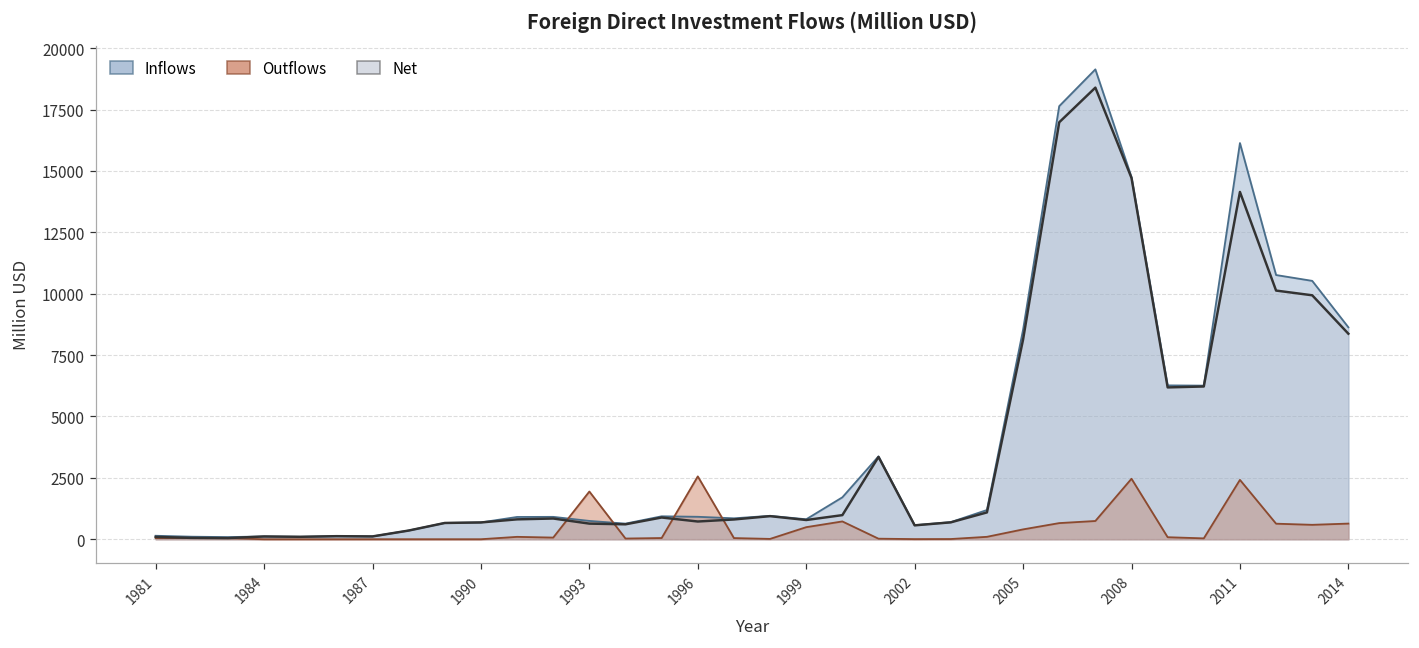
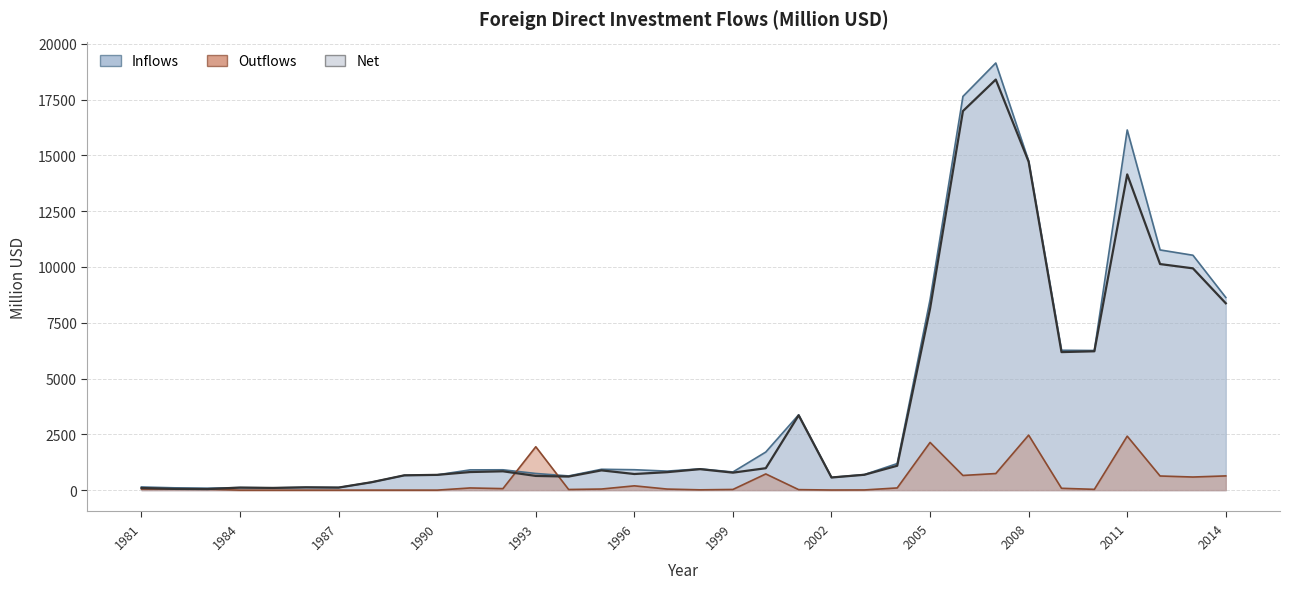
Outflows, 1996: 2600 -> 200
Outflows, 1999: 500 -> 0
Outflows, 2005: 400 -> 2100
